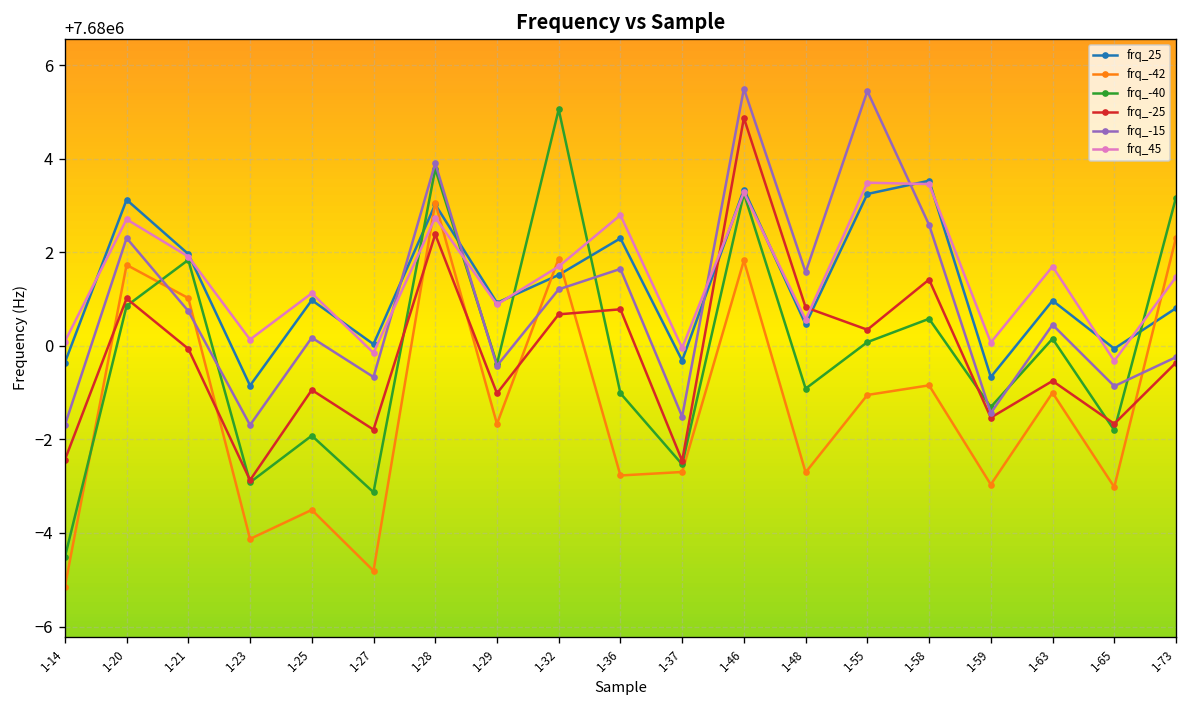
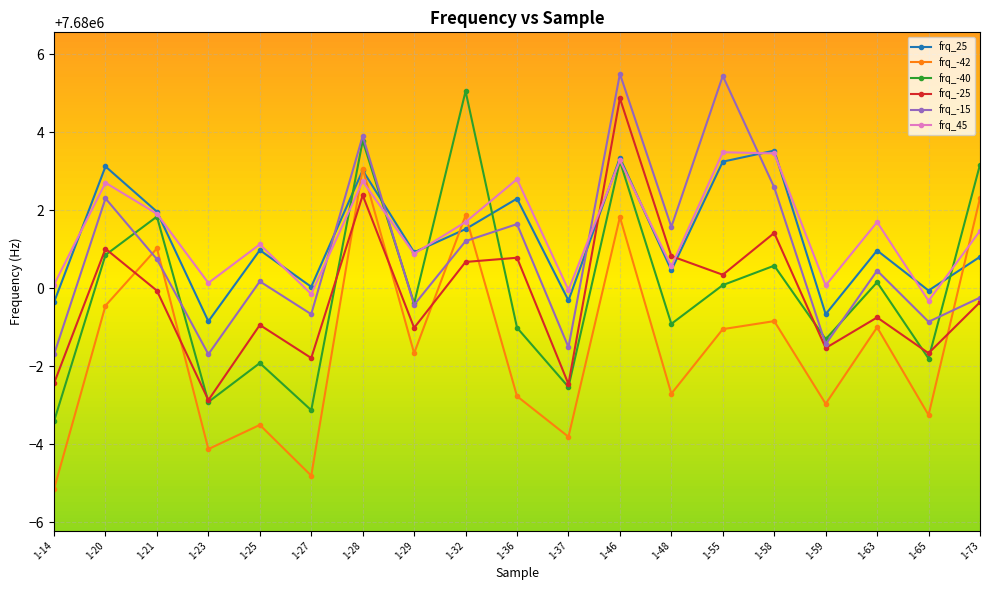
frq_-40, 1-14: 7679995.5 -> 7679996.6
frq_-42, 1-20: 7680001.7 -> 7679999.6
frq_-42, 1-37: 7679997.3 -> 7679996.2
frq_-42, 1-65: 7679997.0 -> 7679996.7
